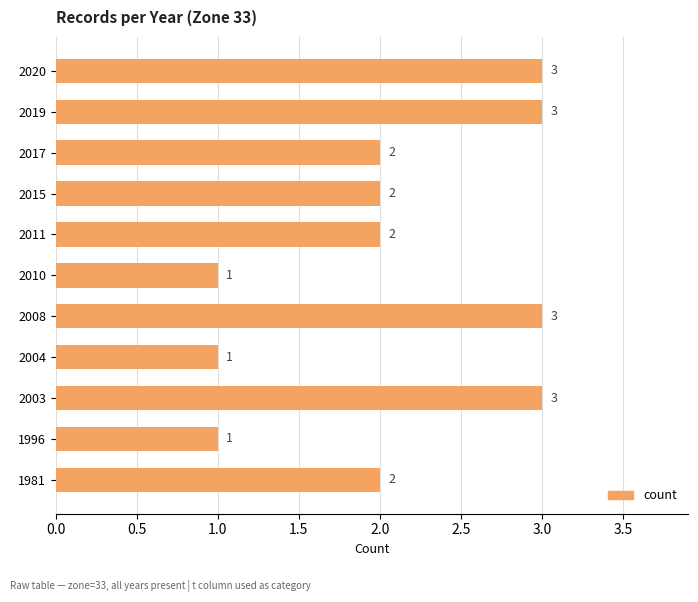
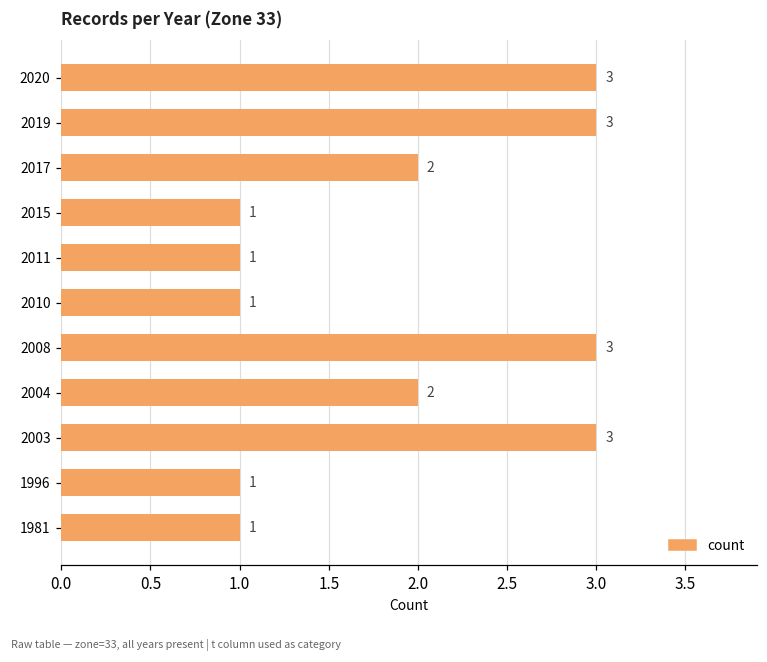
2015: 2 -> 1
2011: 2 -> 1
2004: 1 -> 2
1981: 2 -> 1
